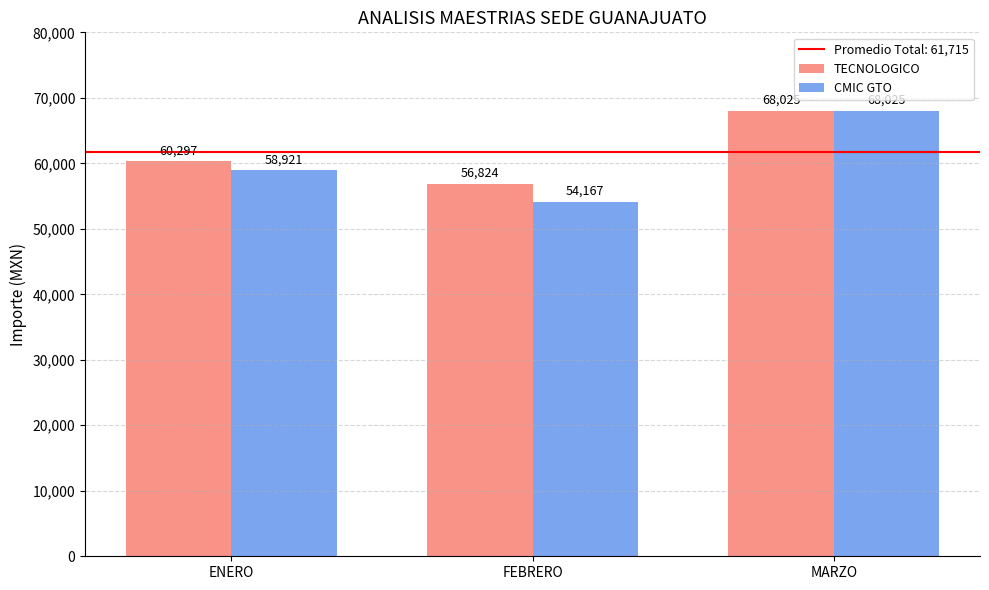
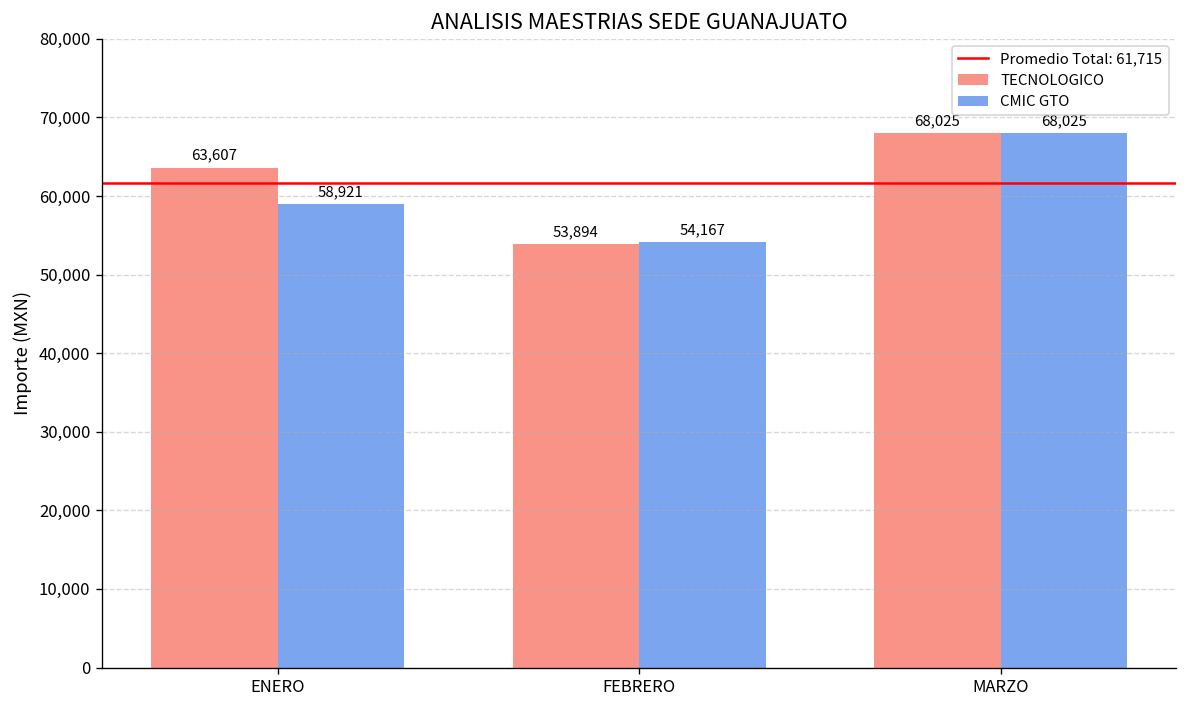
TECNOLOGICO, ENERO: 60,297 -> 63,607
TECNOLOGICO, FEBRERO: 56,824 -> 53,894
